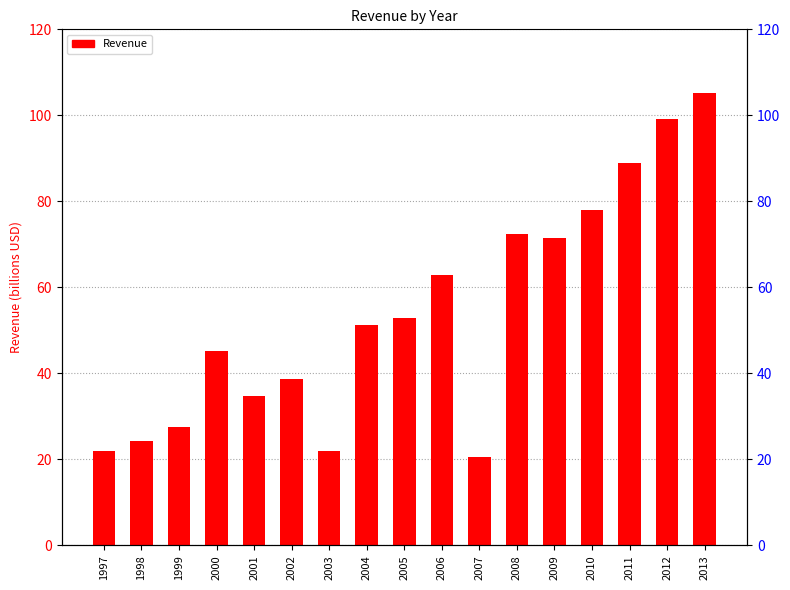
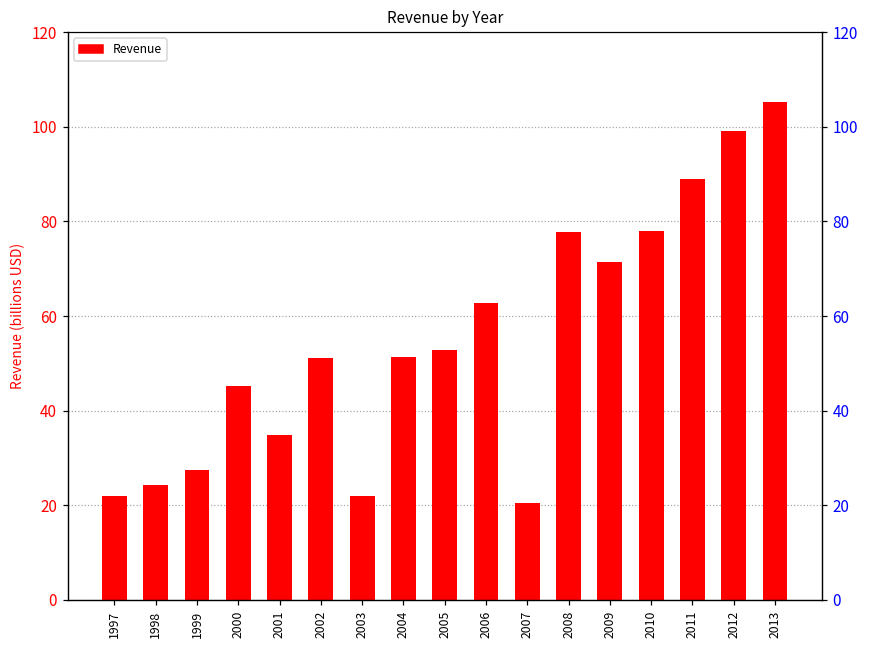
2002: 39 -> 51
2008: 72 -> 78
